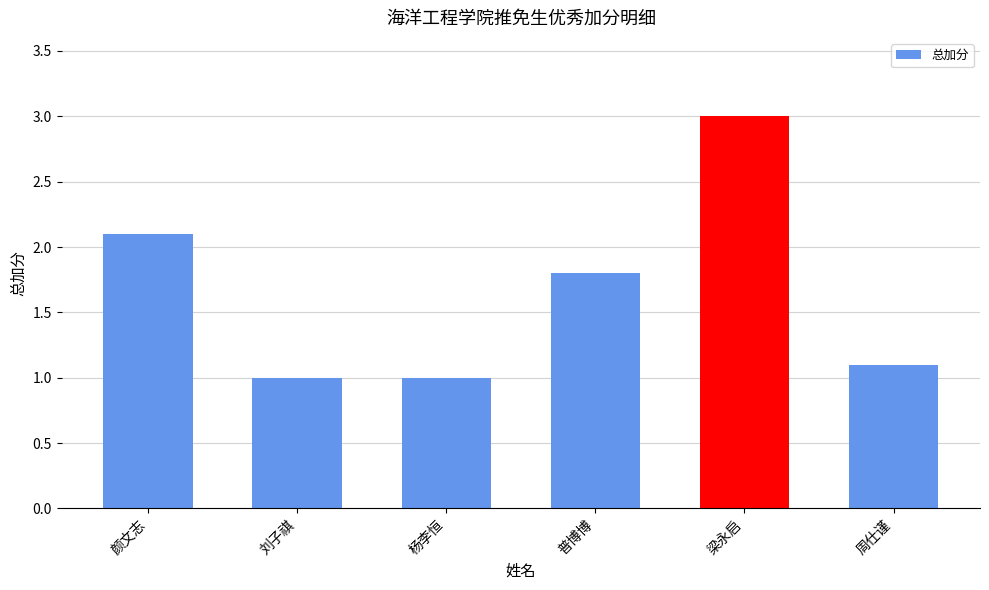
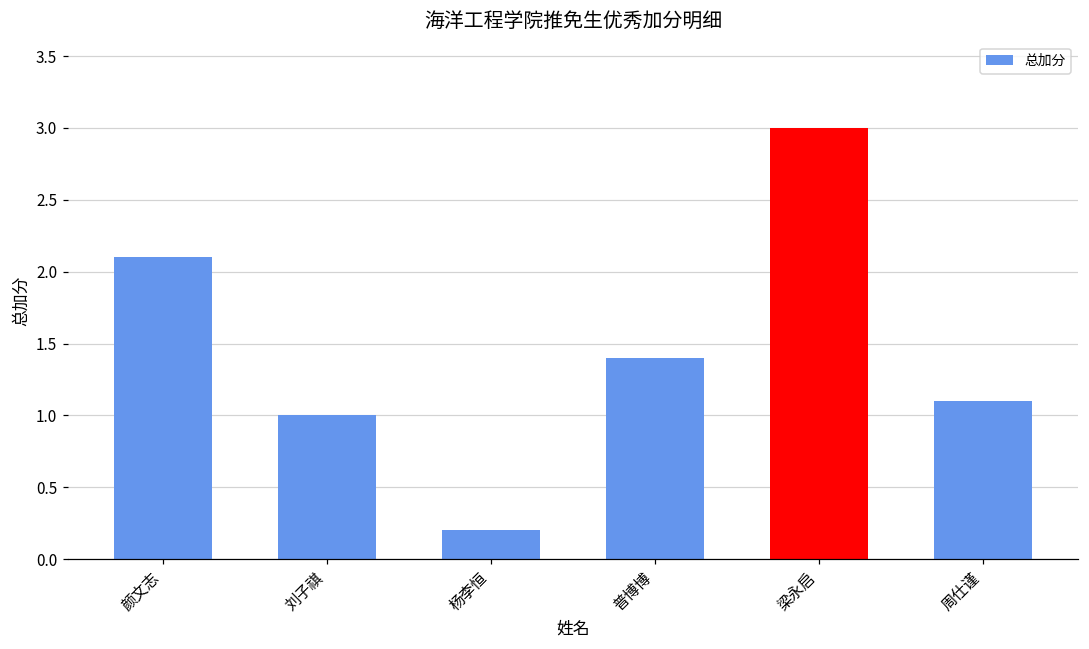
杨李恒: 1.0 -> 0.2
普博博: 1.8 -> 1.4
